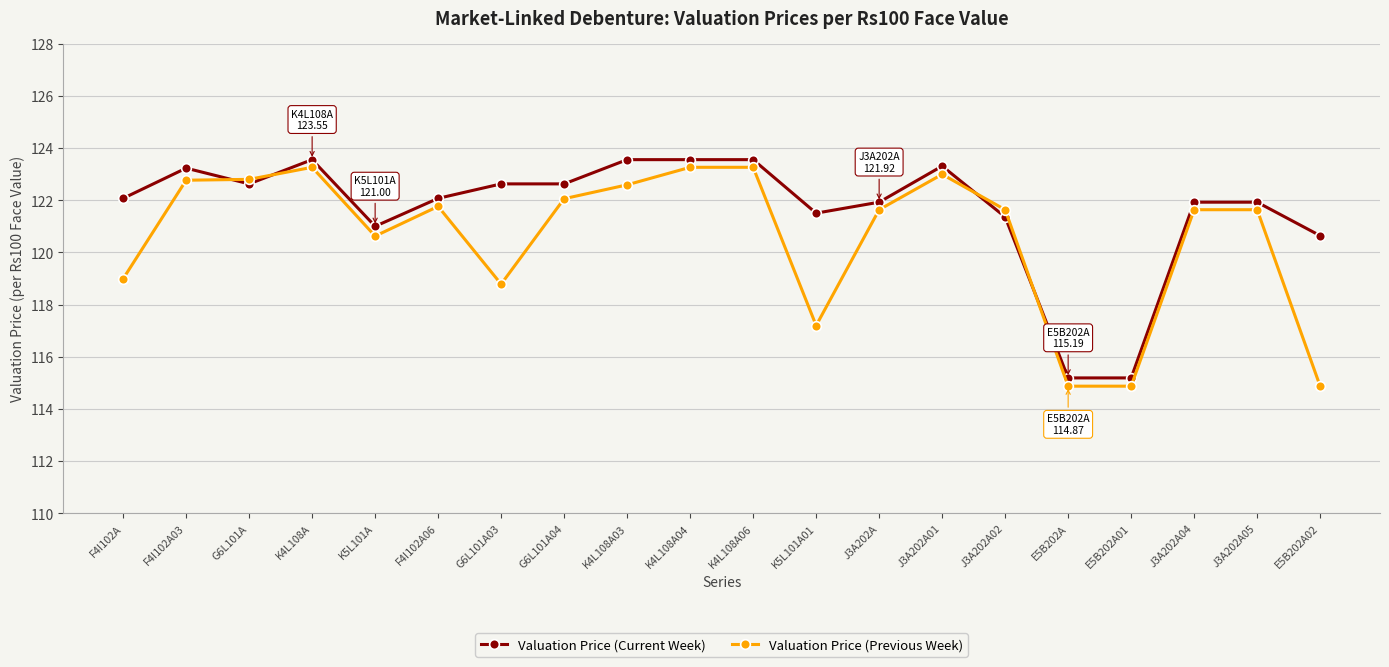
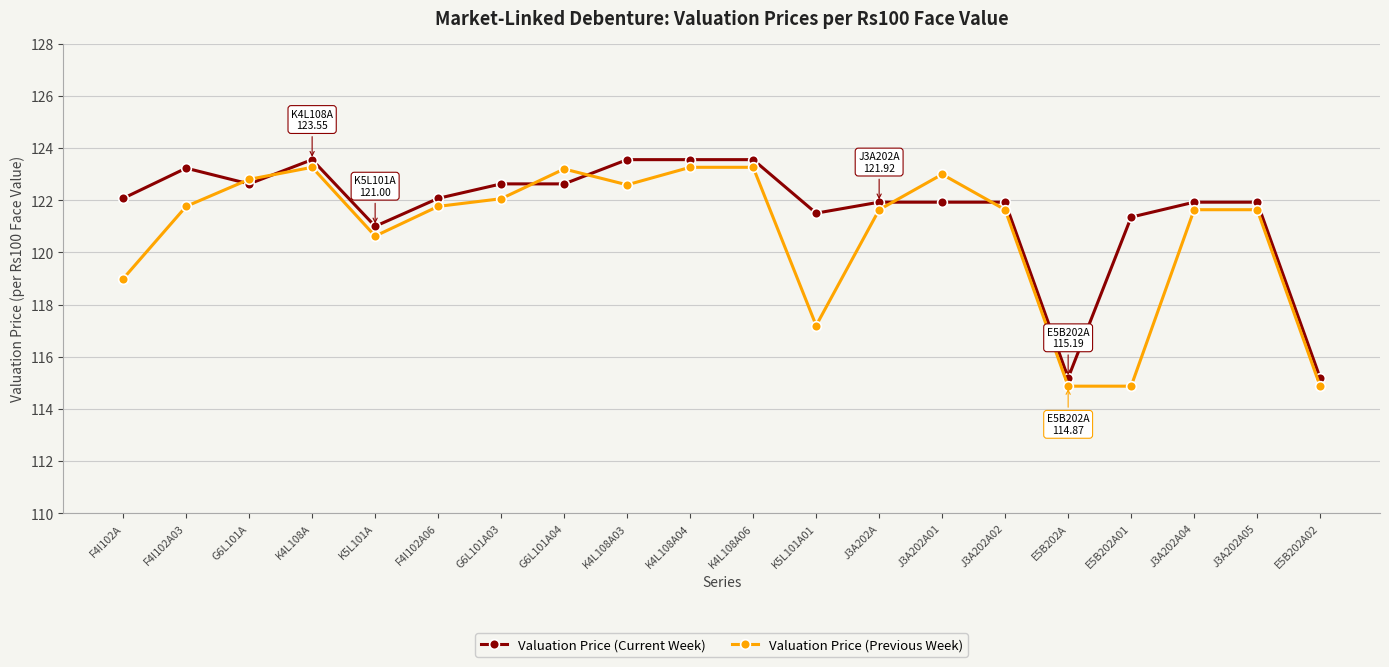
Valuation Price (Previous Week), F4I102A03: 122.8 -> 121.8
Valuation Price (Previous Week), G6L101A03: 118.8 -> 122.1
Valuation Price (Previous Week), G6L101A04: 122.1 -> 123.2
Valuation Price (Current Week), J3A202A01: 123.3 -> 121.9
Valuation Price (Current Week), J3A202A02: 121.4 -> 121.9
Valuation Price (Current Week), E5B202A01: 115.2 -> 121.4
Valuation Price (Current Week), E5B202A02: 120.6 -> 115.2
